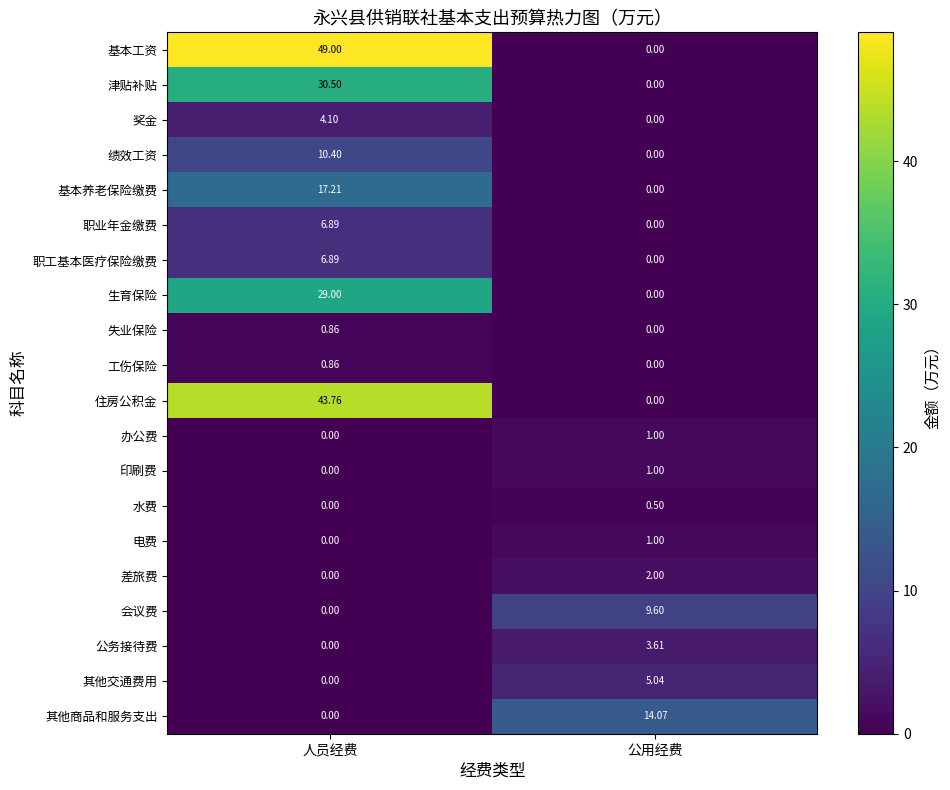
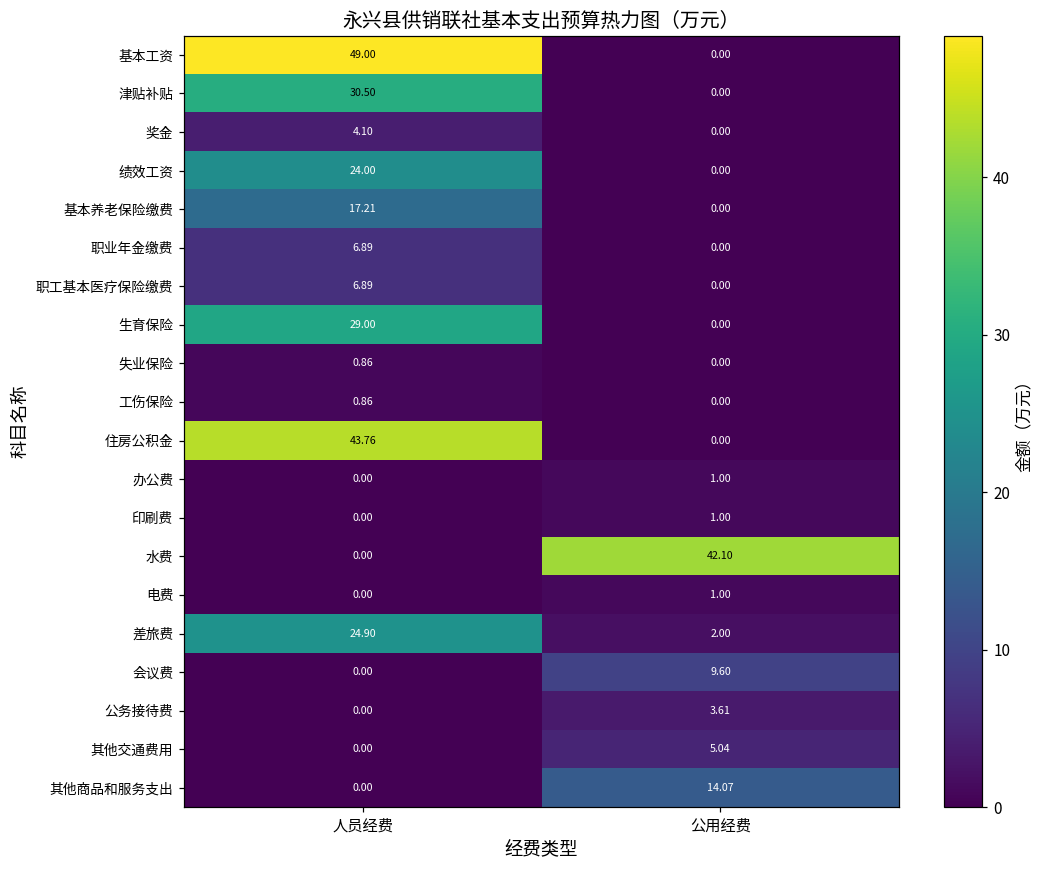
绩效工资, 人员经费: 10.40 -> 24.00
水费, 公用经费: 0.50 -> 42.10
差旅费, 人员经费: 0.00 -> 24.90
